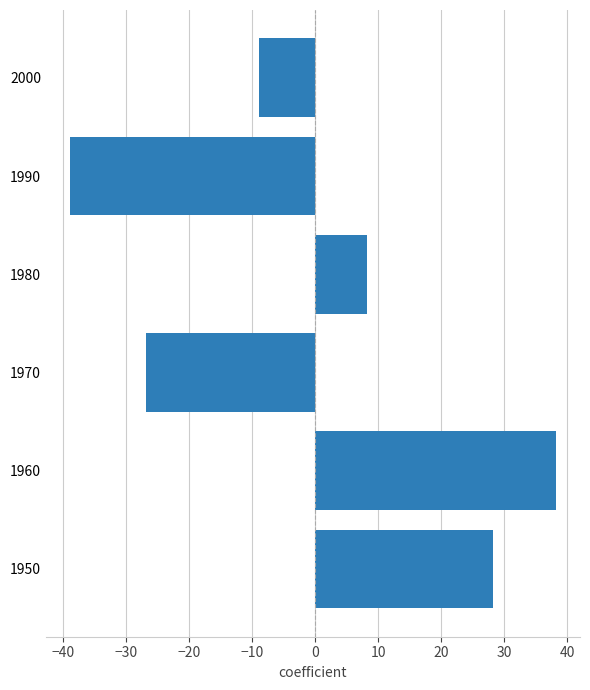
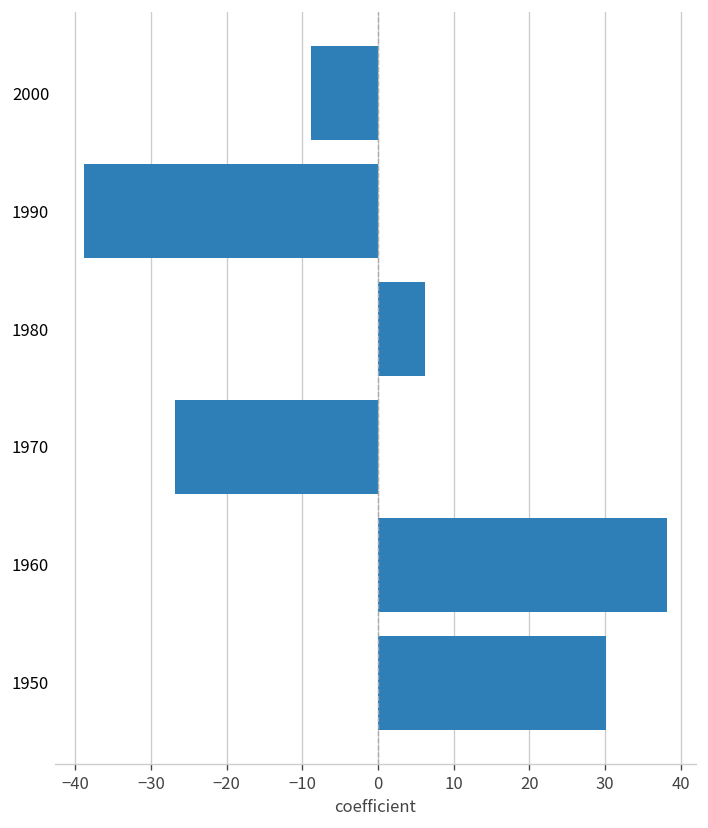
1980: 8 -> 6
1950: 28 -> 30
